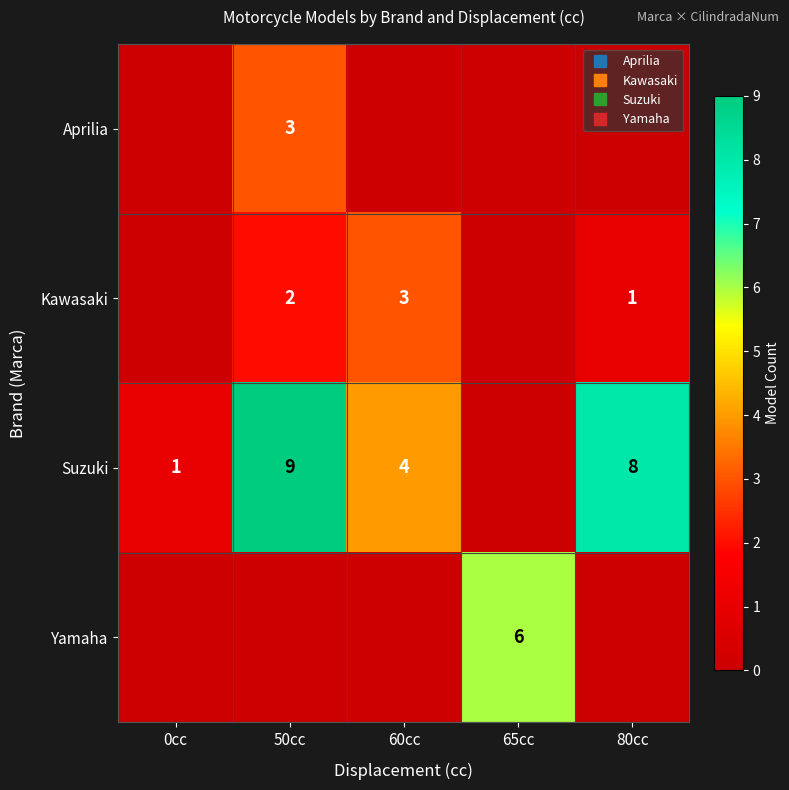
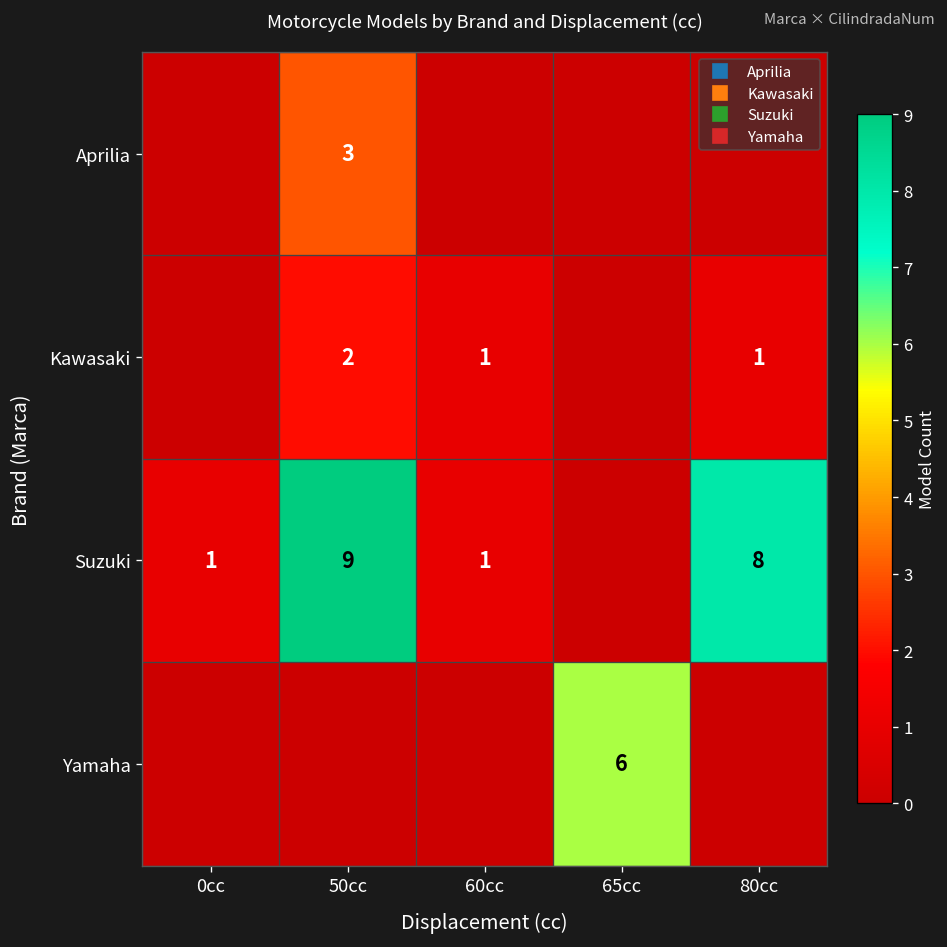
Kawasaki, 60cc: 3 -> 1
Suzuki, 60cc: 4 -> 1
